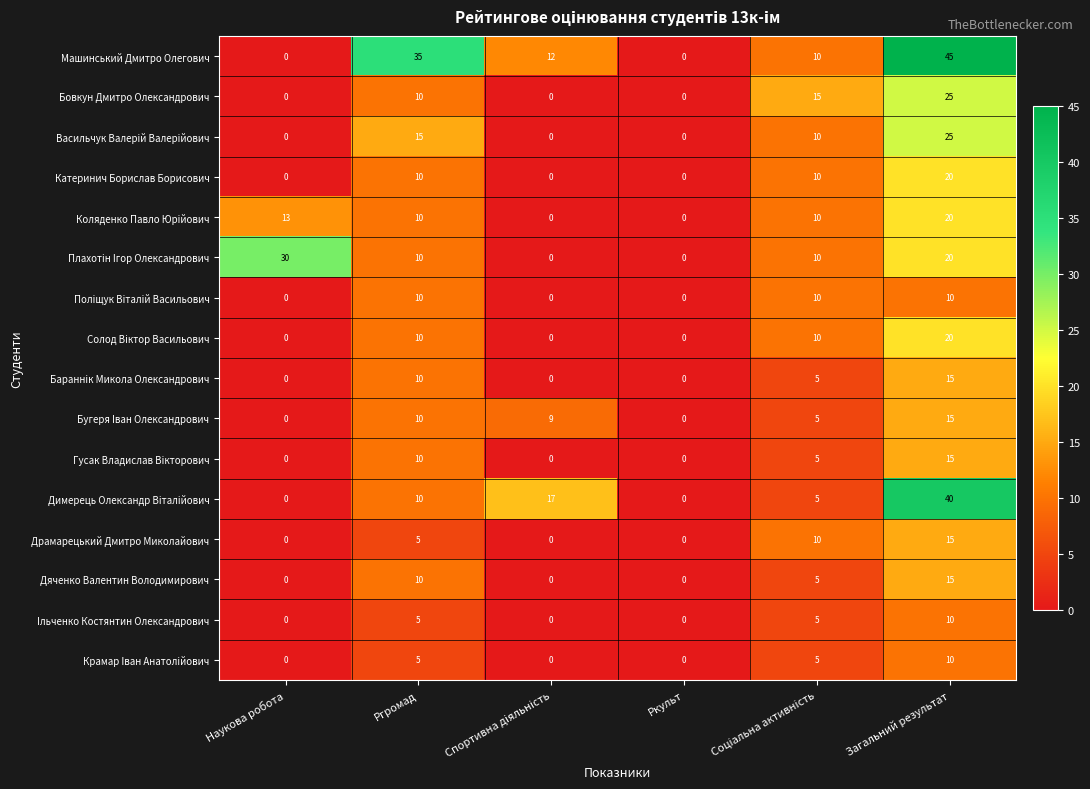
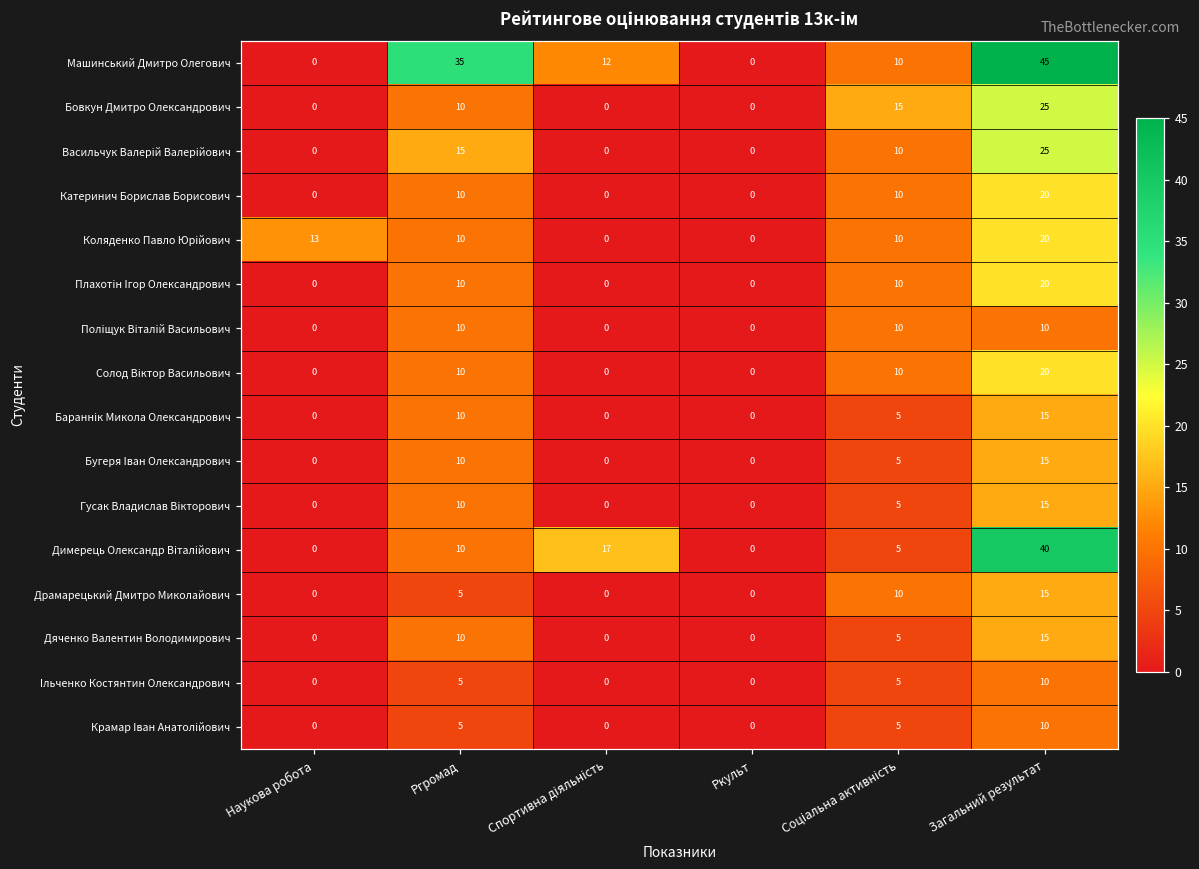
Плахотін Ігор Олександрович, Наукова робота: 30 -> 0
Бугеря Іван Олександрович, Спортивна діяльність: 9 -> 0
